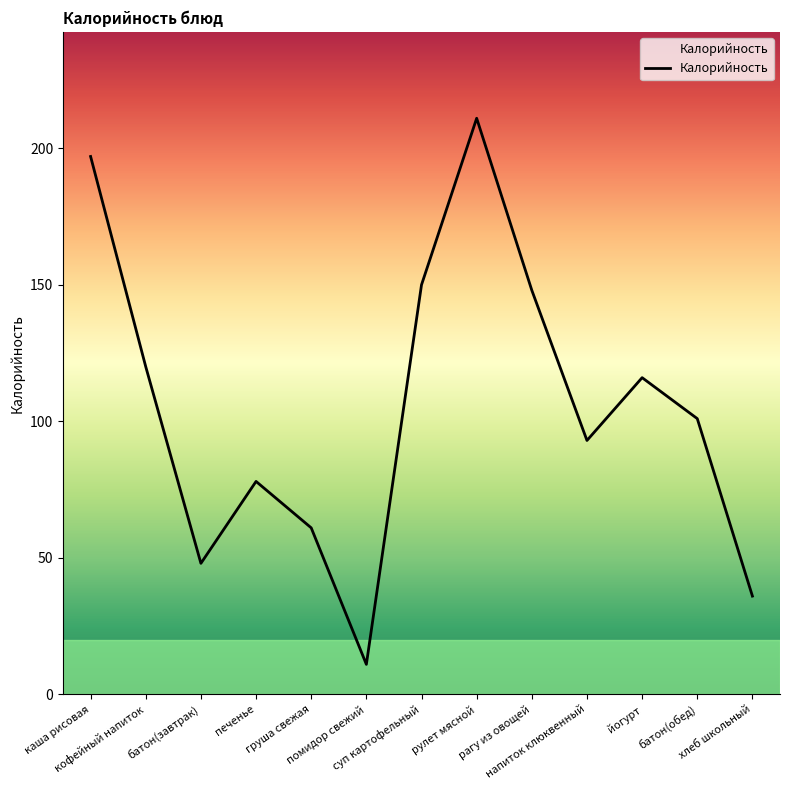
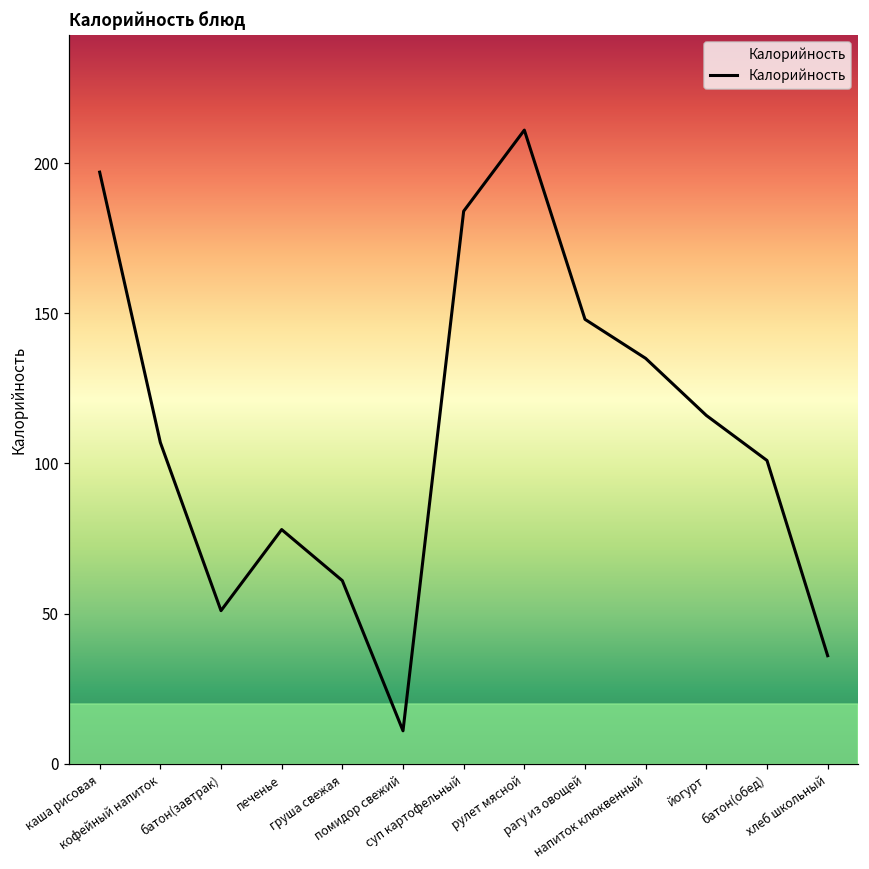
кофейный напиток: 120 -> 107
батон(завтрак): 48 -> 51
суп картофельный: 150 -> 184
напиток клюквенный: 93 -> 135
